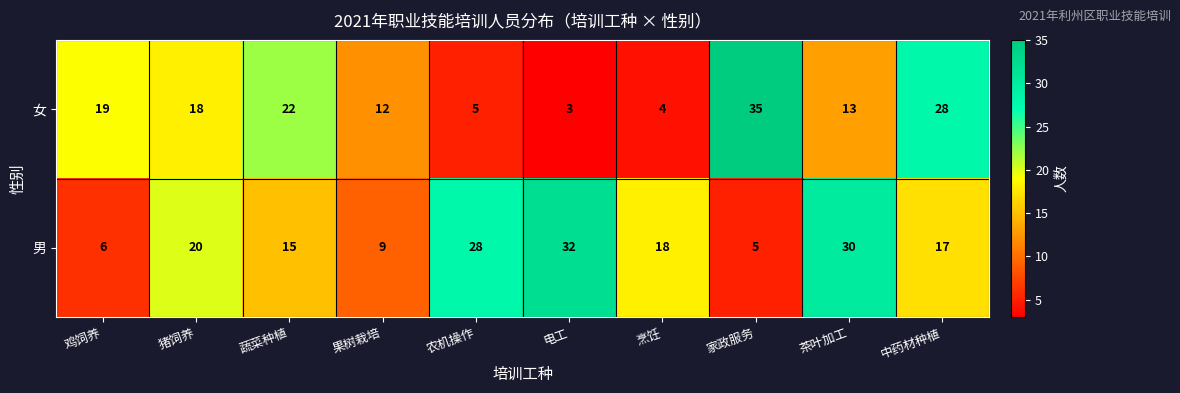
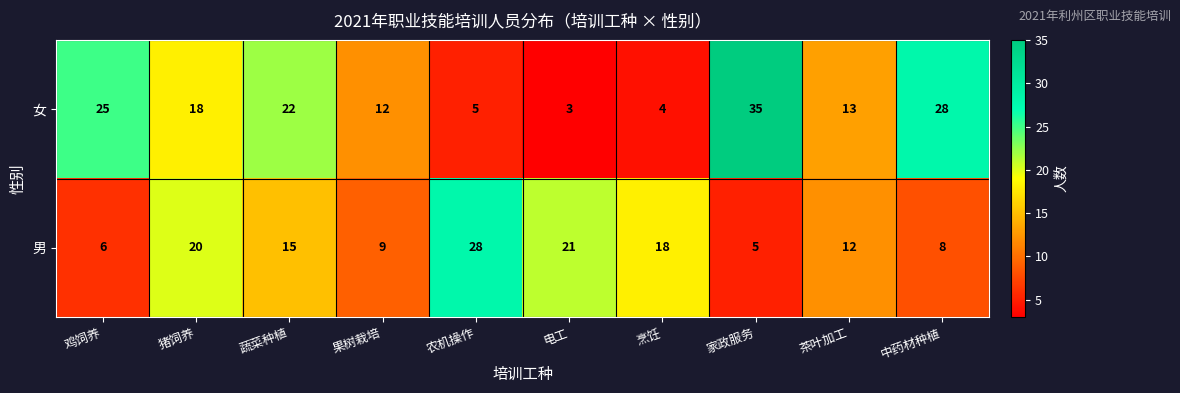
女, 鸡饲养: 19 -> 25
男, 电工: 32 -> 21
男, 茶叶加工: 30 -> 12
男, 中药材种植: 17 -> 8
